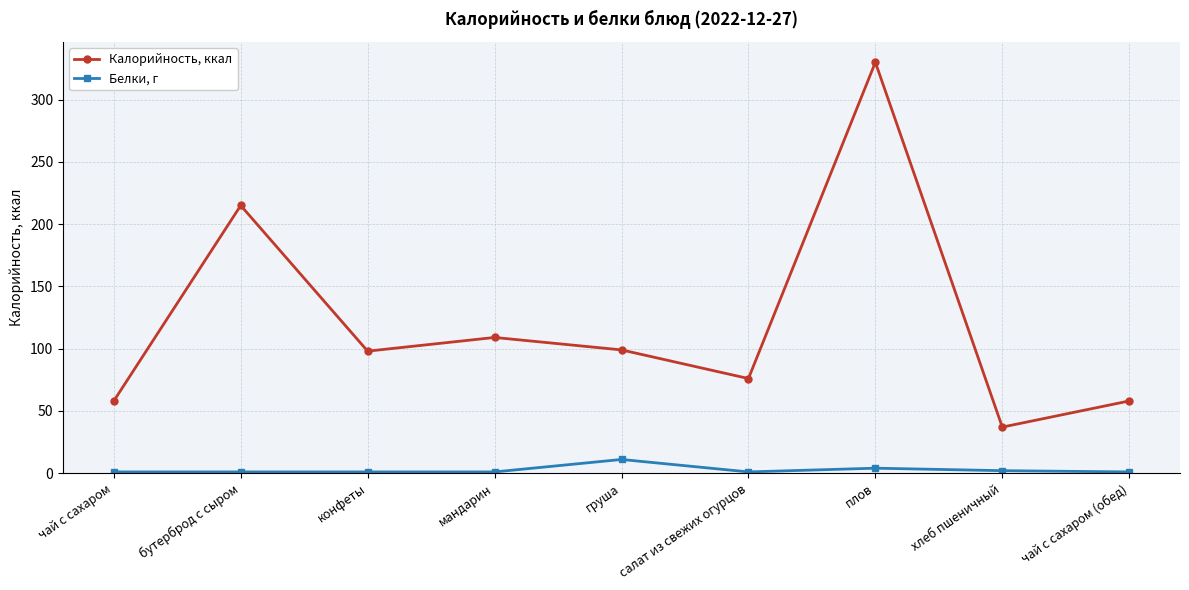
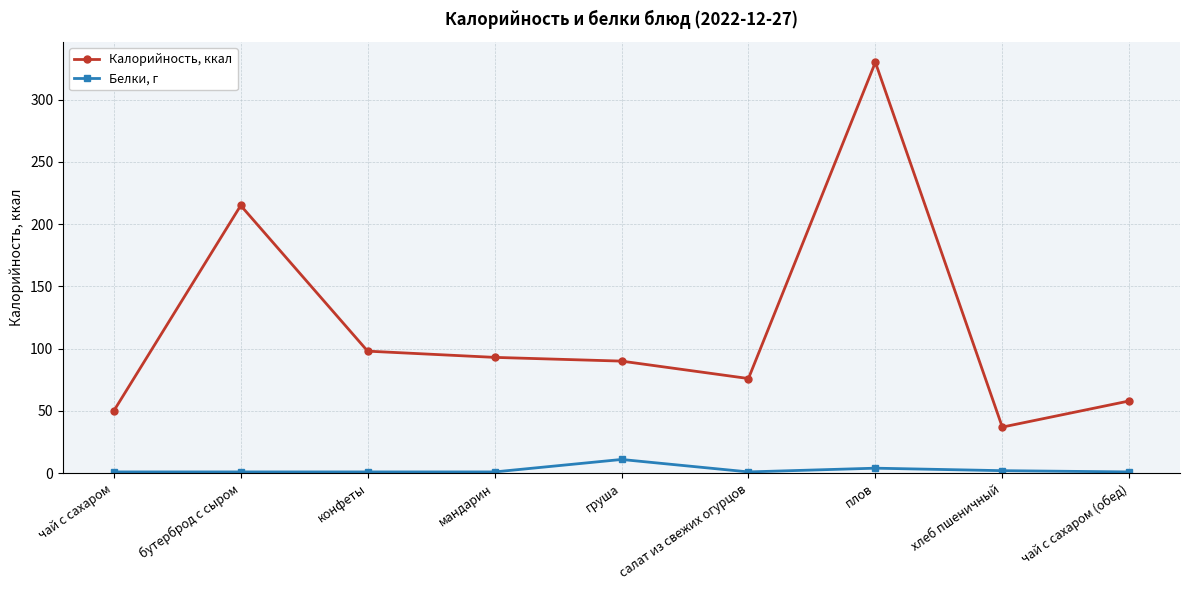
Калорийность, ккал, чай с сахаром: 58 -> 50
Калорийность, ккал, мандарин: 109 -> 93
Калорийность, ккал, груша: 99 -> 90
